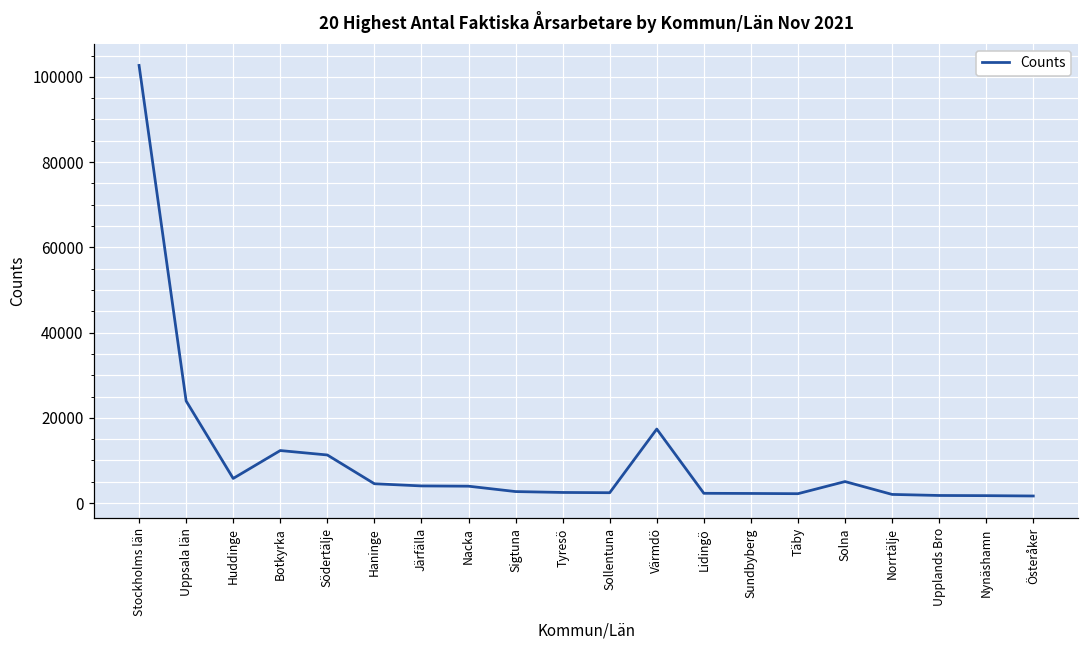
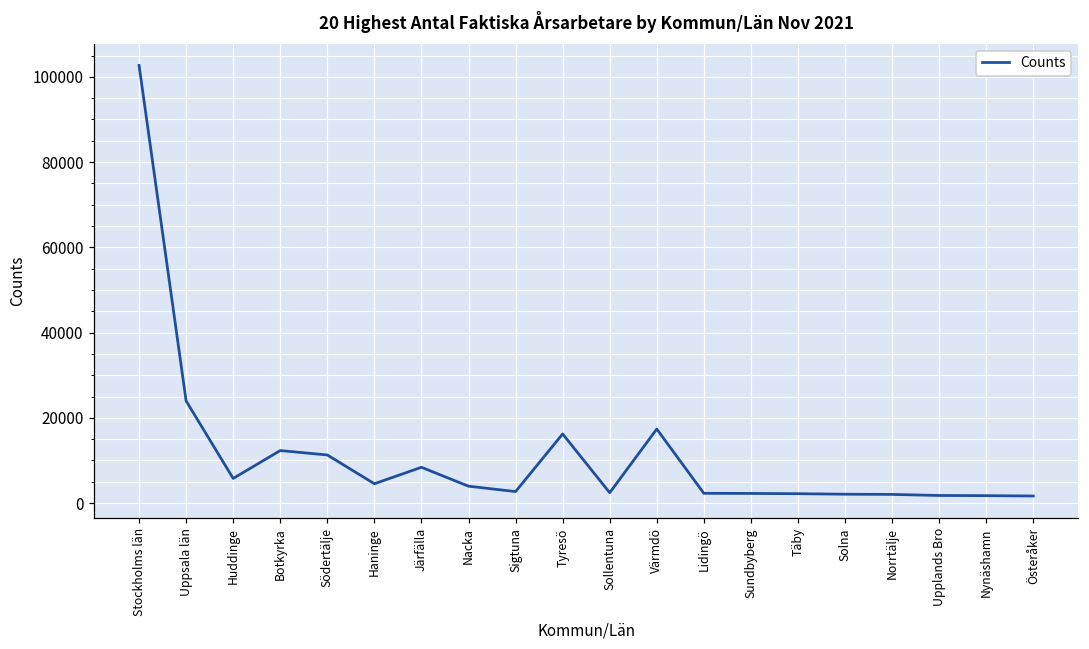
Järfälla: 4000 -> 8000
Tyresö: 2000 -> 16000
Solna: 5000 -> 2000
